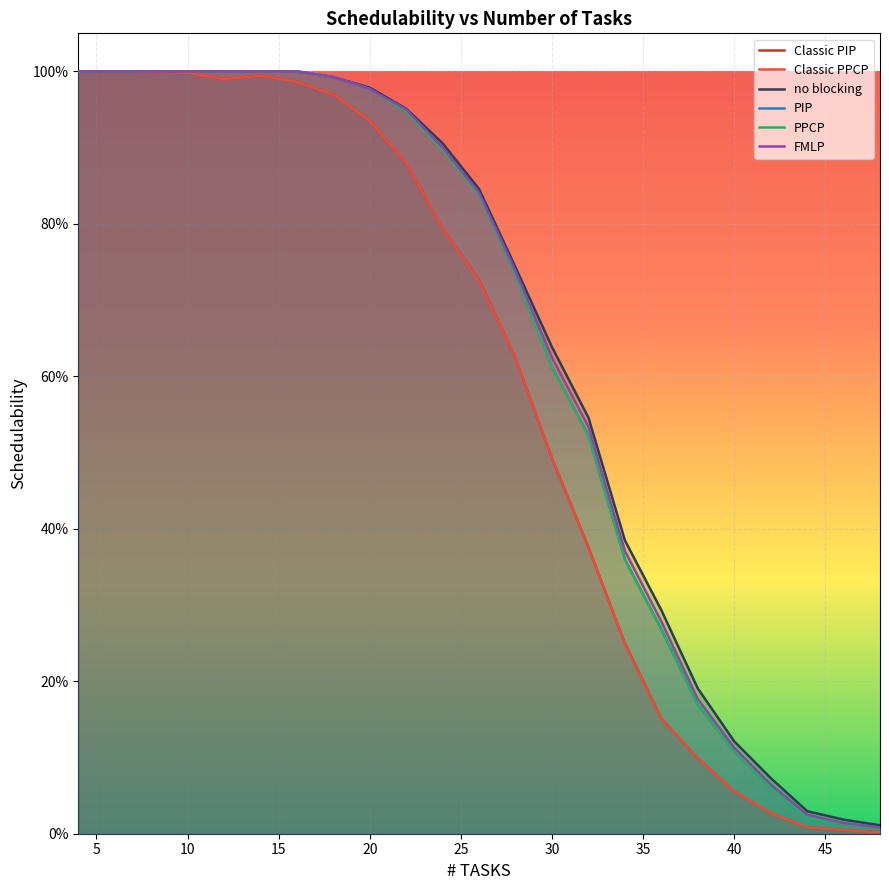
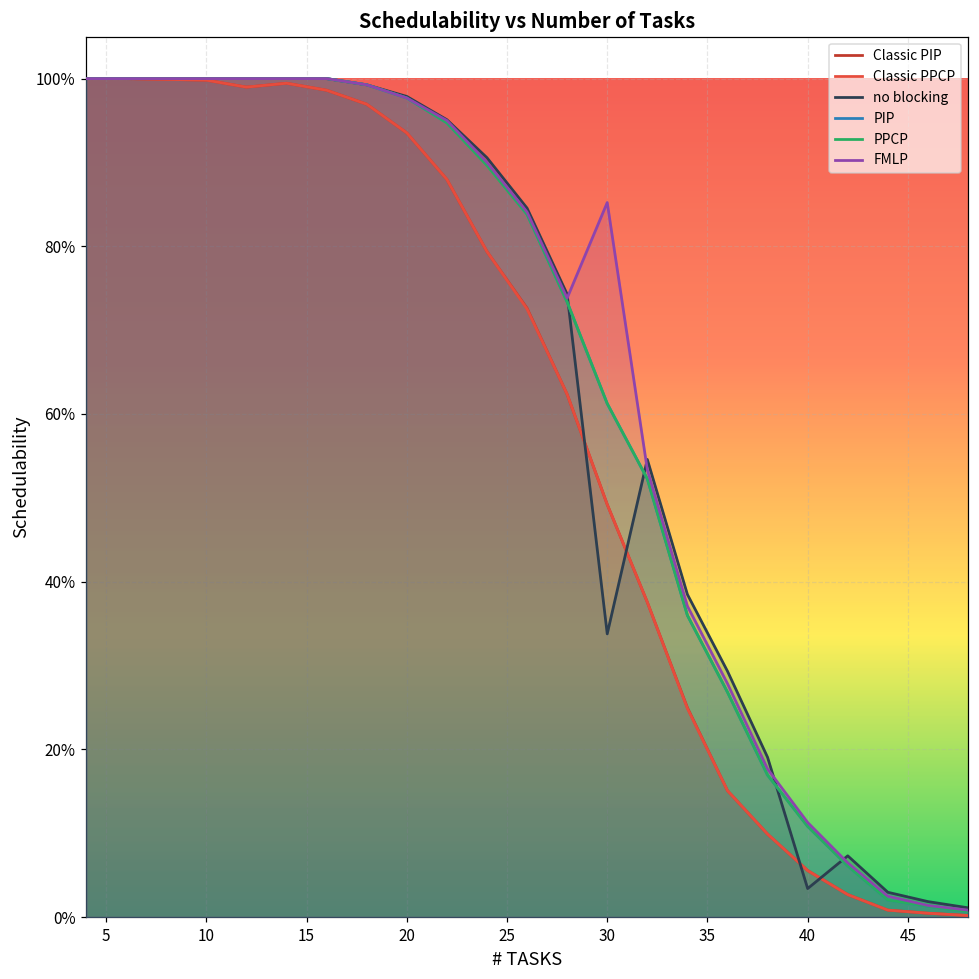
no blocking, 30: 64% -> 34%
FMLP, 30: 62% -> 85%
no blocking, 40: 12% -> 3%
